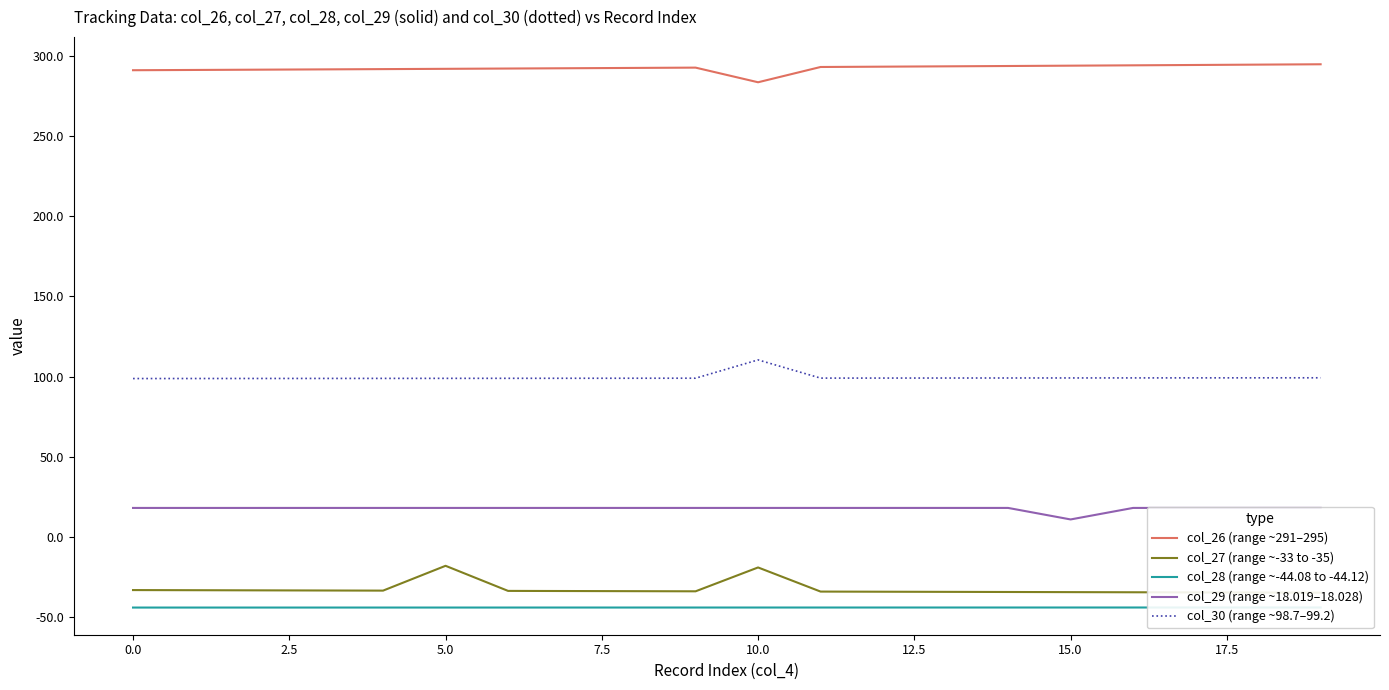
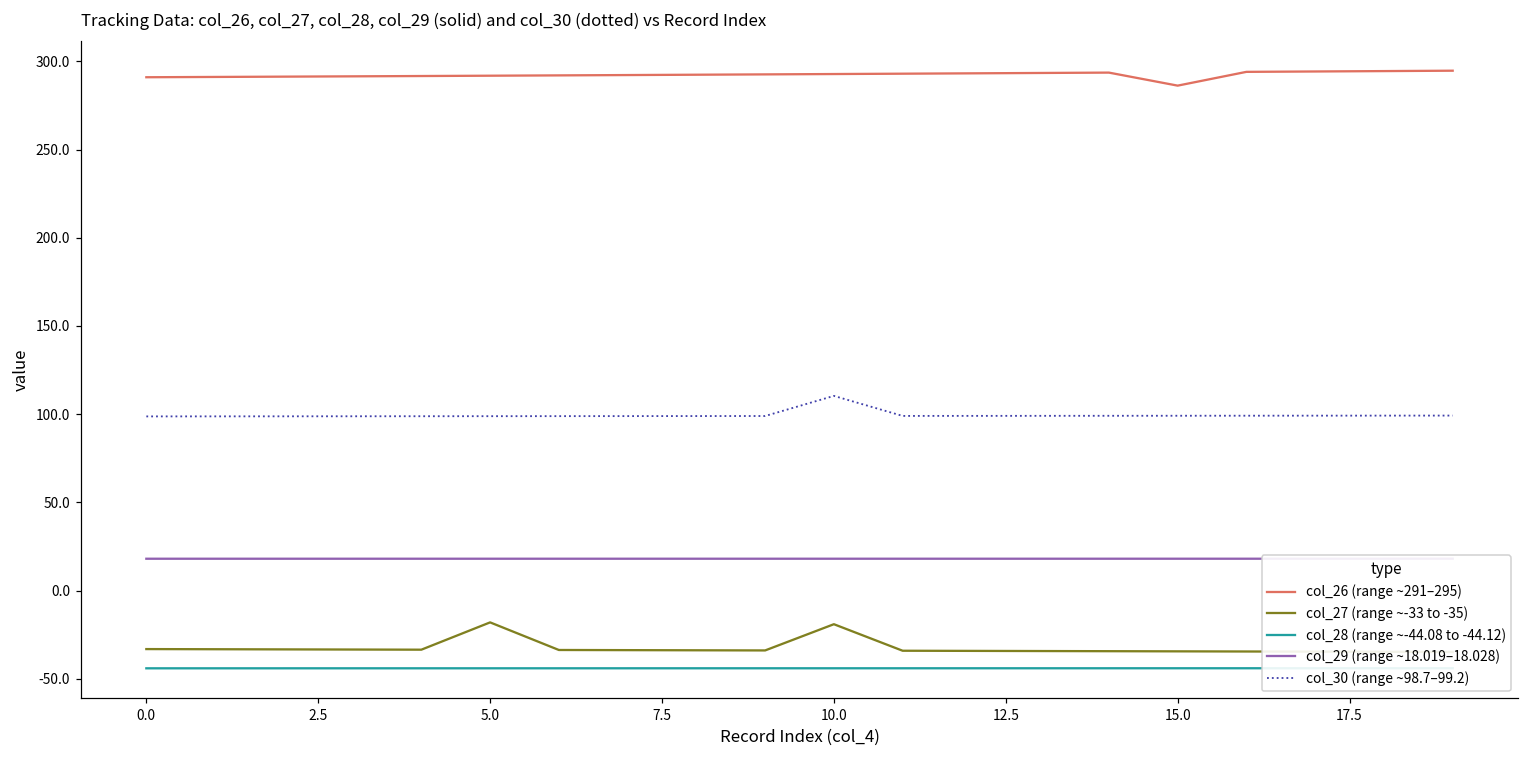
col_26 (range ~291–295), 10.0: 284 -> 293
col_26 (range ~291–295), 15.0: 294 -> 286
col_29 (range ~18.019–18.028), 15.0: 11 -> 18
